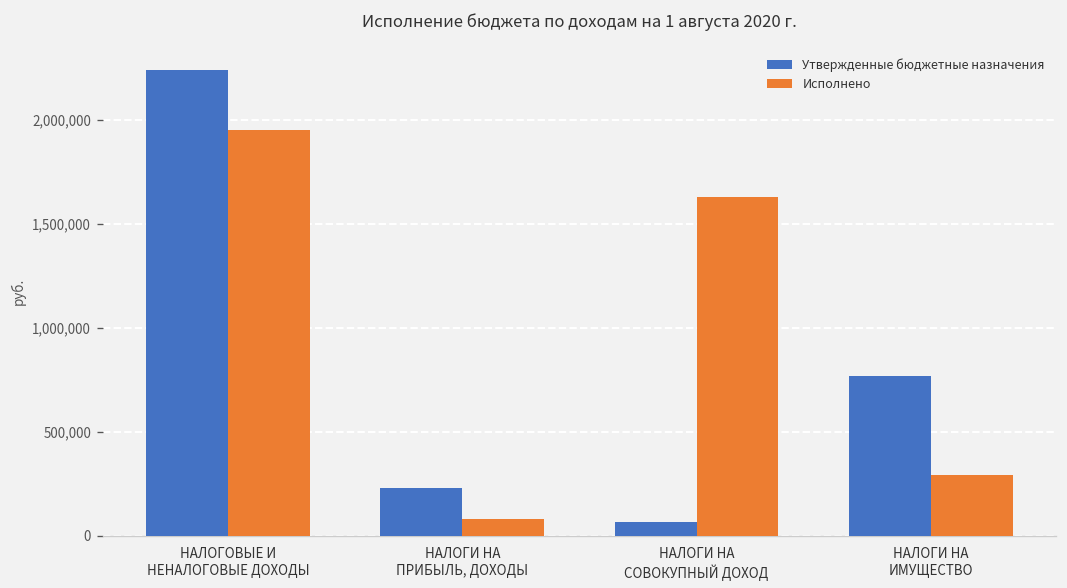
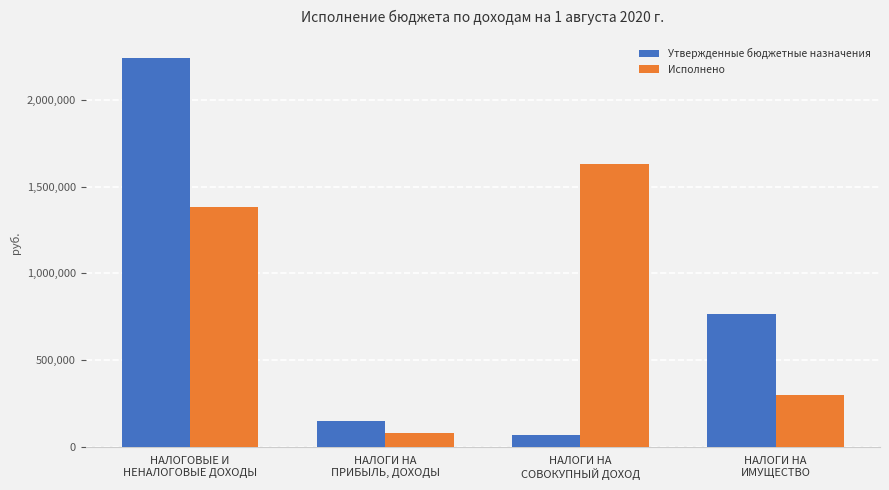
Исполнено, НАЛОГОВЫЕ И НЕНАЛОГОВЫЕ ДОХОДЫ: 1,950,000 -> 1,390,000
Утвержденные бюджетные назначения, НАЛОГИ НА ПРИБЫЛЬ, ДОХОДЫ: 230,000 -> 150,000
